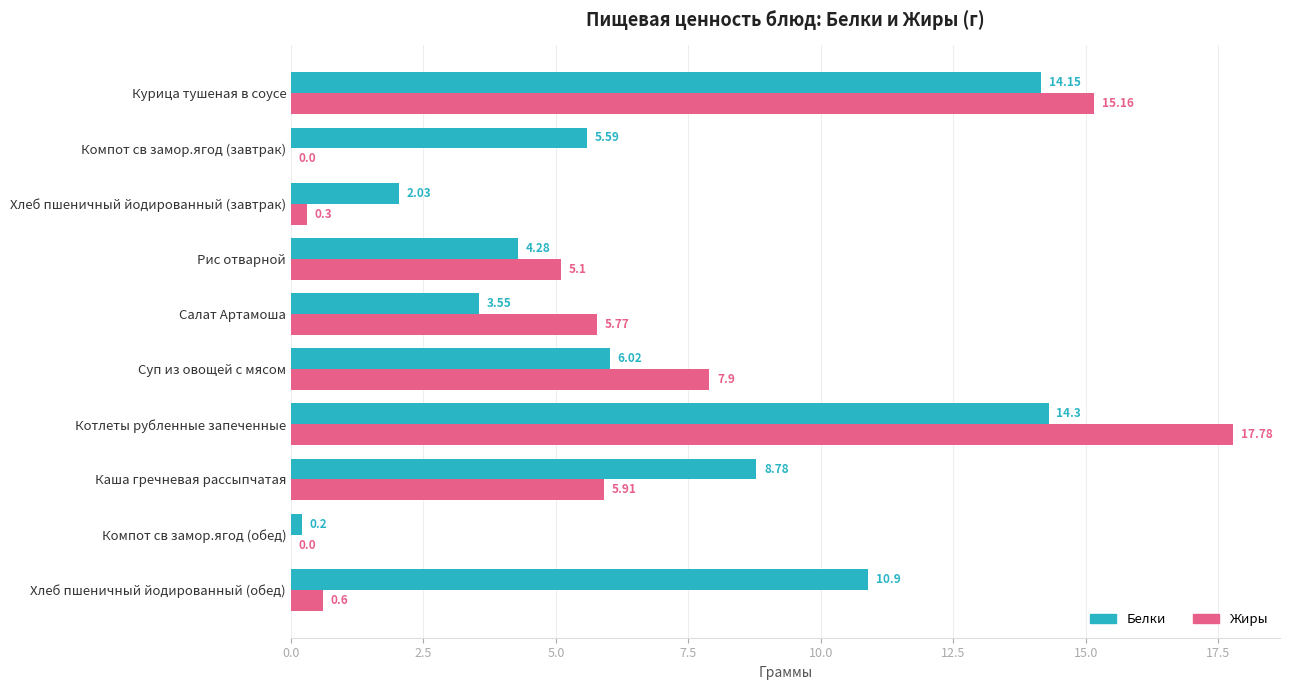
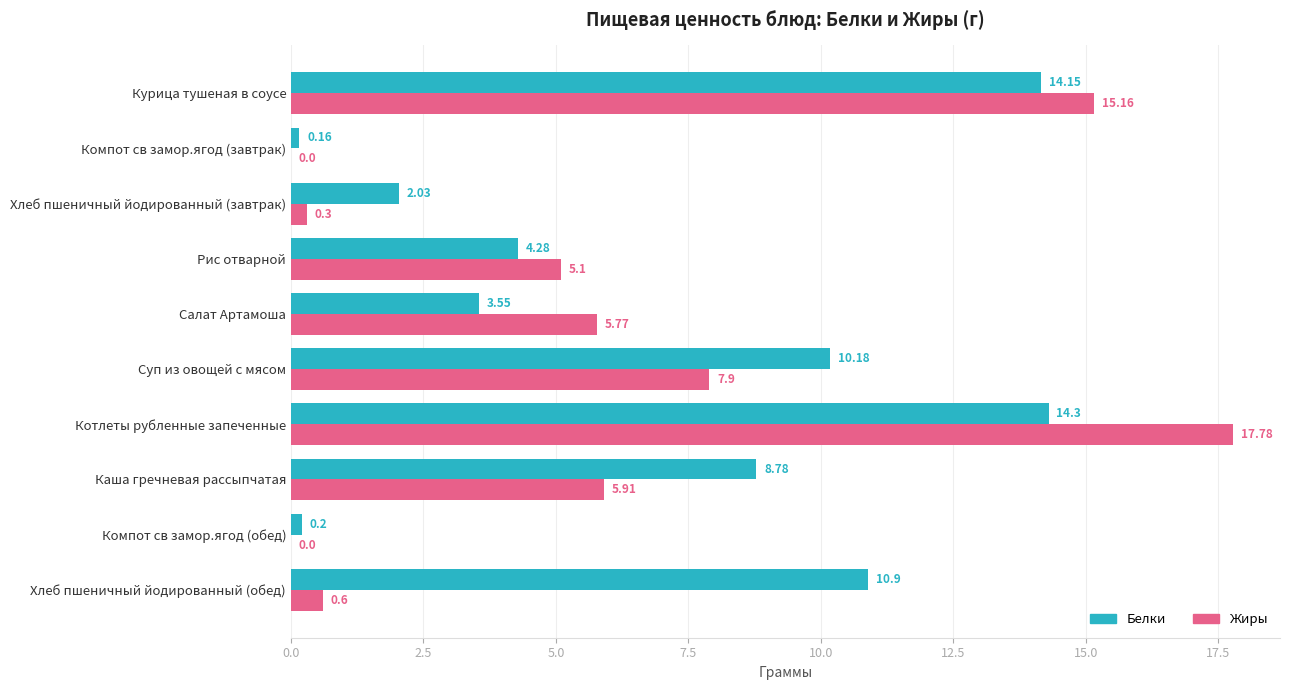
Белки, Компот св замор.ягод (завтрак): 5.59 -> 0.16
Белки, Суп из овощей с мясом: 6.02 -> 10.18
